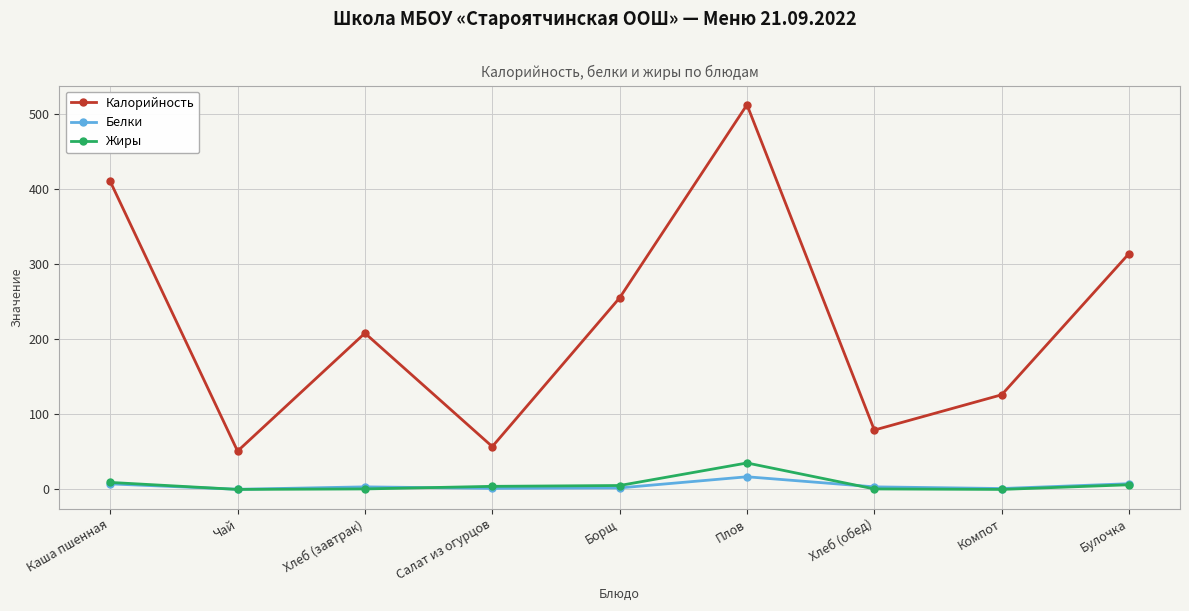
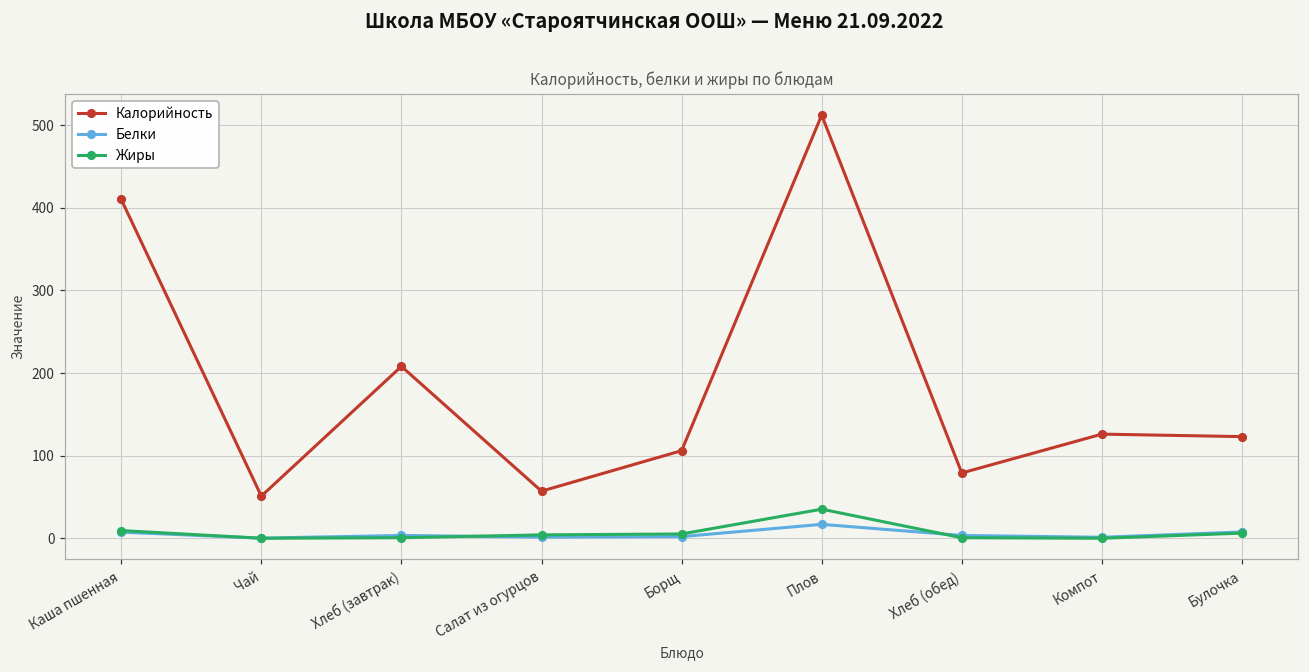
Калорийность, Борщ: 260 -> 110
Калорийность, Булочка: 310 -> 120
